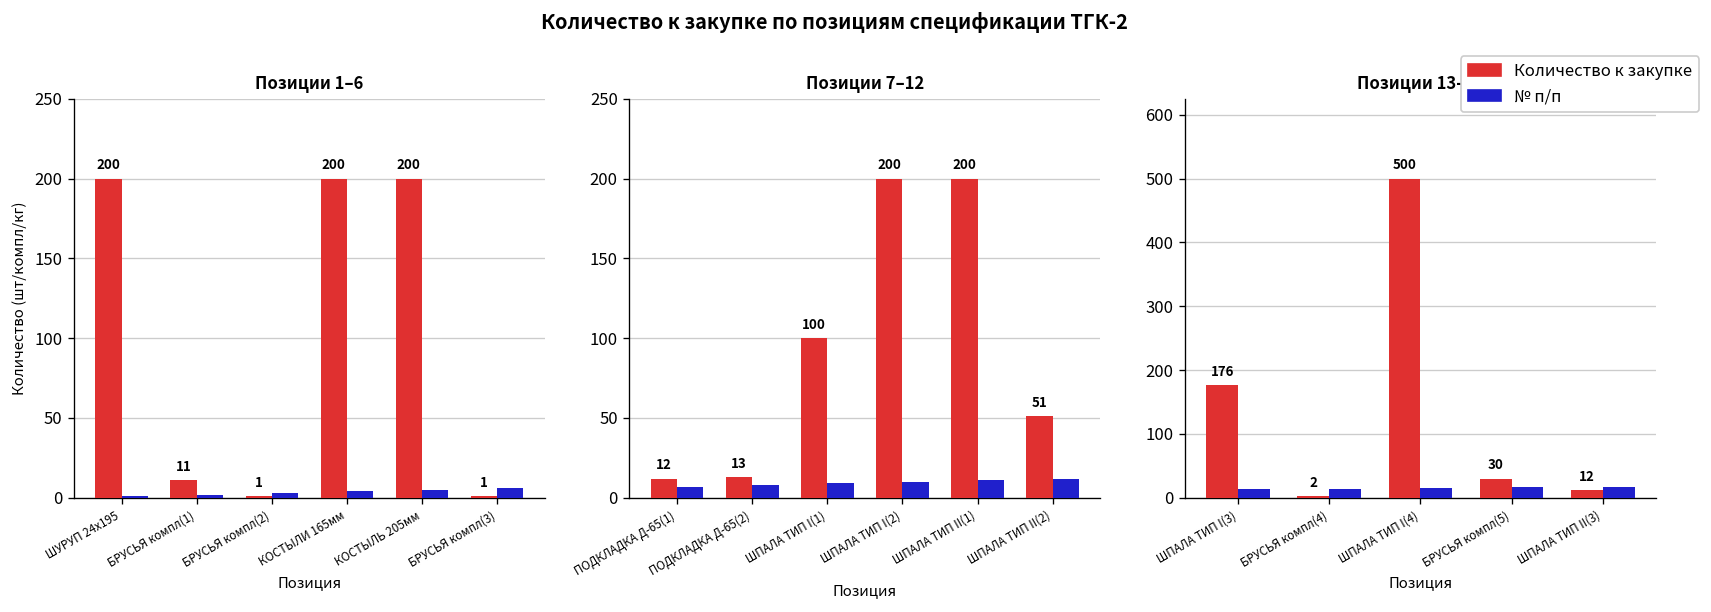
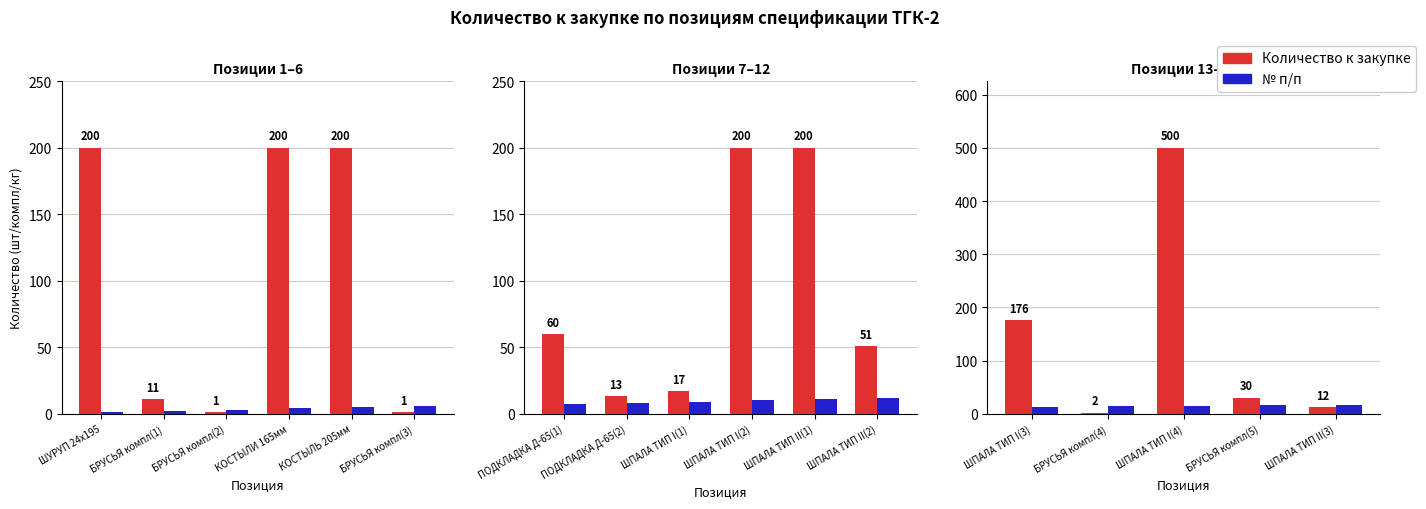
Позиции 7–12, Количество к закупке, ПОДКЛАДКА Д-65(1): 12 -> 60
Позиции 7–12, Количество к закупке, ШПАЛА ТИП I(1): 100 -> 17
